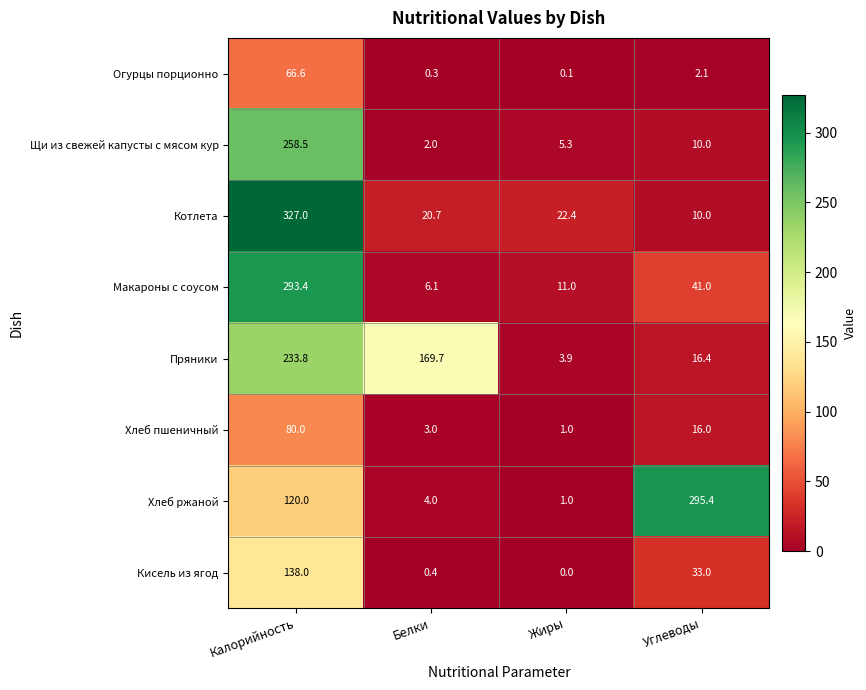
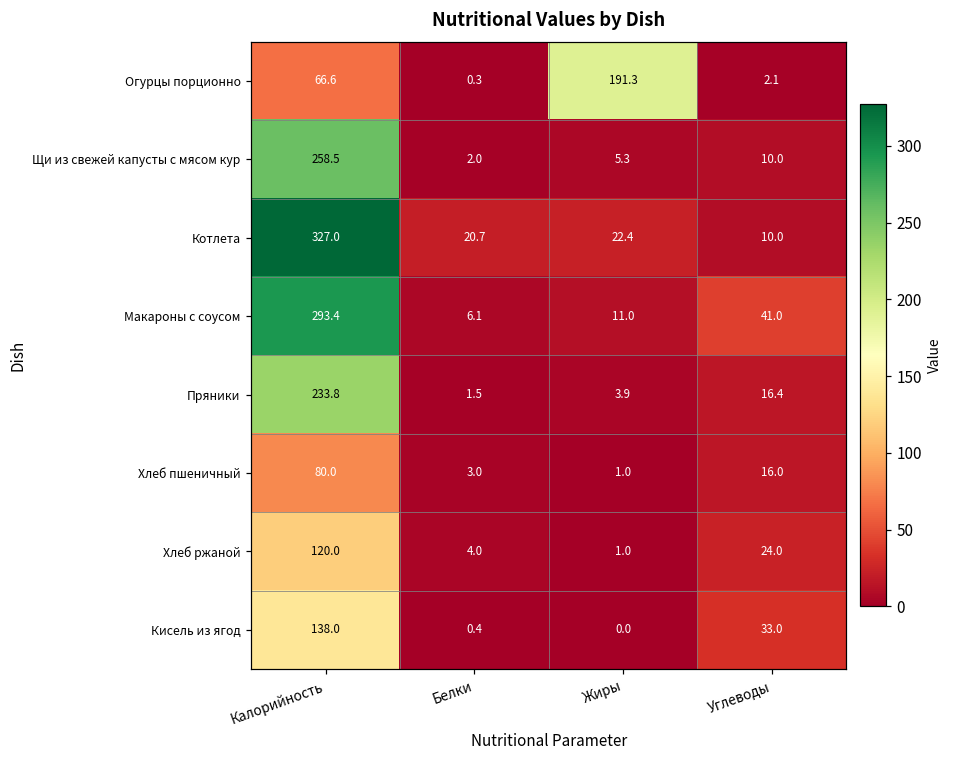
Огурцы порционно, Жиры: 0.1 -> 191.3
Пряники, Белки: 169.7 -> 1.5
Хлеб ржаной, Углеводы: 295.4 -> 24.0
